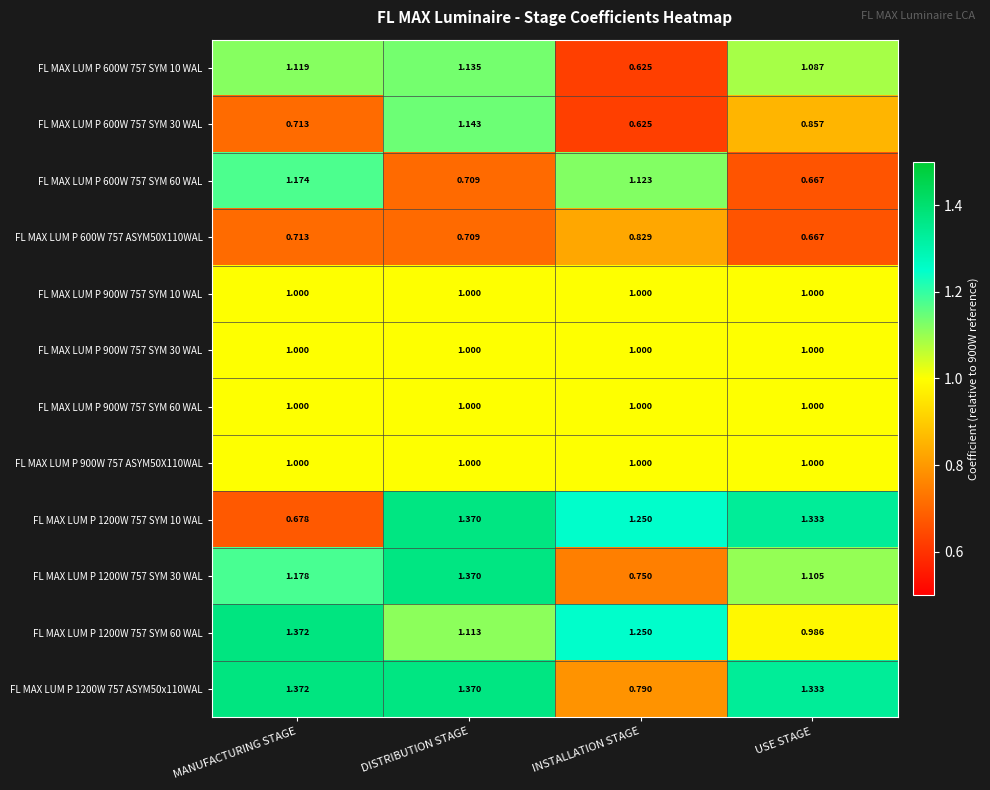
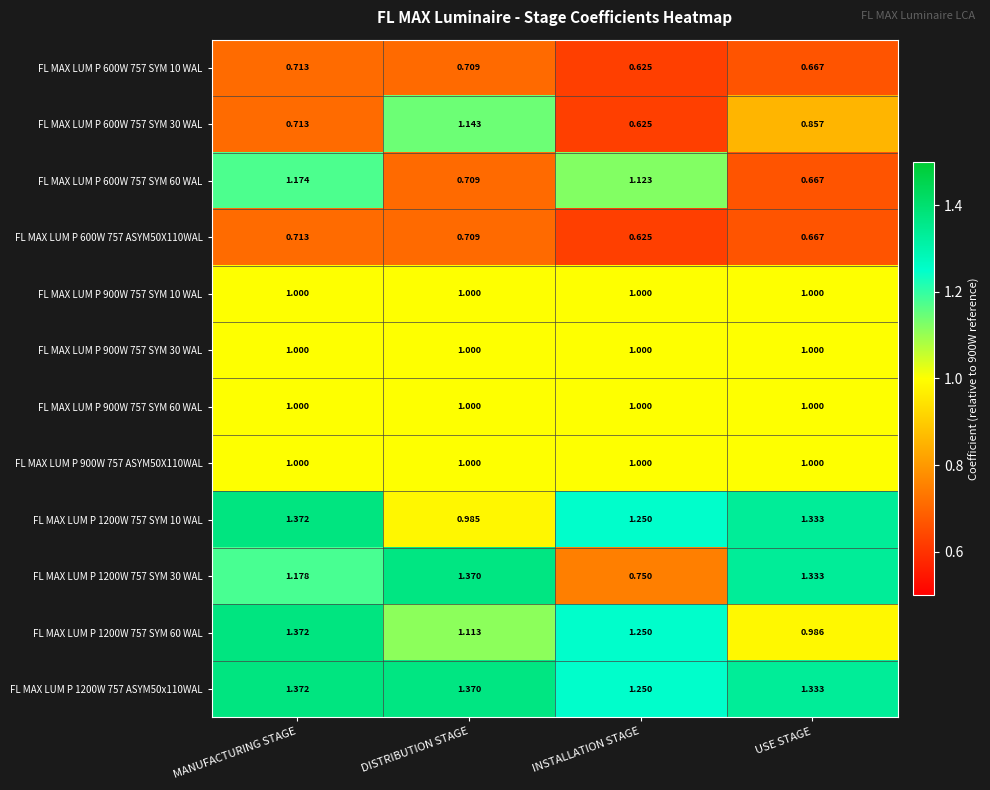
FL MAX LUM P 600W 757 SYM 10 WAL, MANUFACTURING STAGE: 1.119 -> 0.713
FL MAX LUM P 600W 757 SYM 10 WAL, DISTRIBUTION STAGE: 1.135 -> 0.709
FL MAX LUM P 600W 757 SYM 10 WAL, USE STAGE: 1.087 -> 0.667
FL MAX LUM P 600W 757 ASYM50X110WAL, INSTALLATION STAGE: 0.829 -> 0.625
FL MAX LUM P 1200W 757 SYM 10 WAL, MANUFACTURING STAGE: 0.678 -> 1.372
FL MAX LUM P 1200W 757 SYM 10 WAL, DISTRIBUTION STAGE: 1.370 -> 0.985
FL MAX LUM P 1200W 757 SYM 30 WAL, USE STAGE: 1.105 -> 1.333
FL MAX LUM P 1200W 757 ASYM50x110WAL, INSTALLATION STAGE: 0.790 -> 1.250
